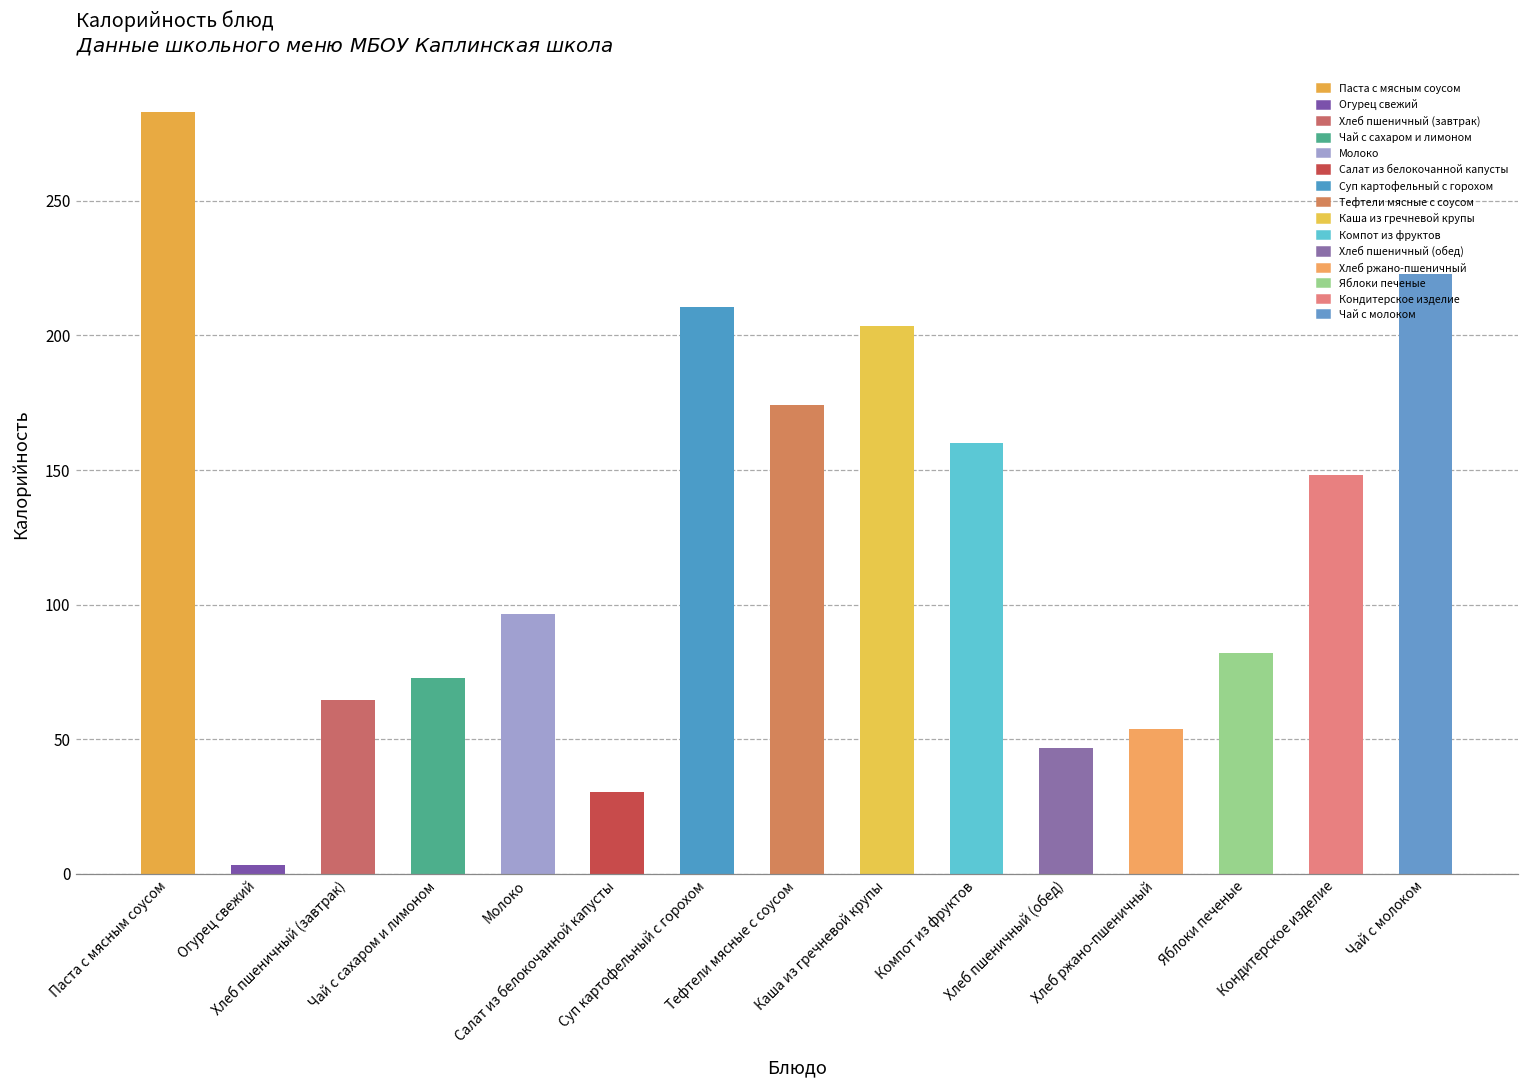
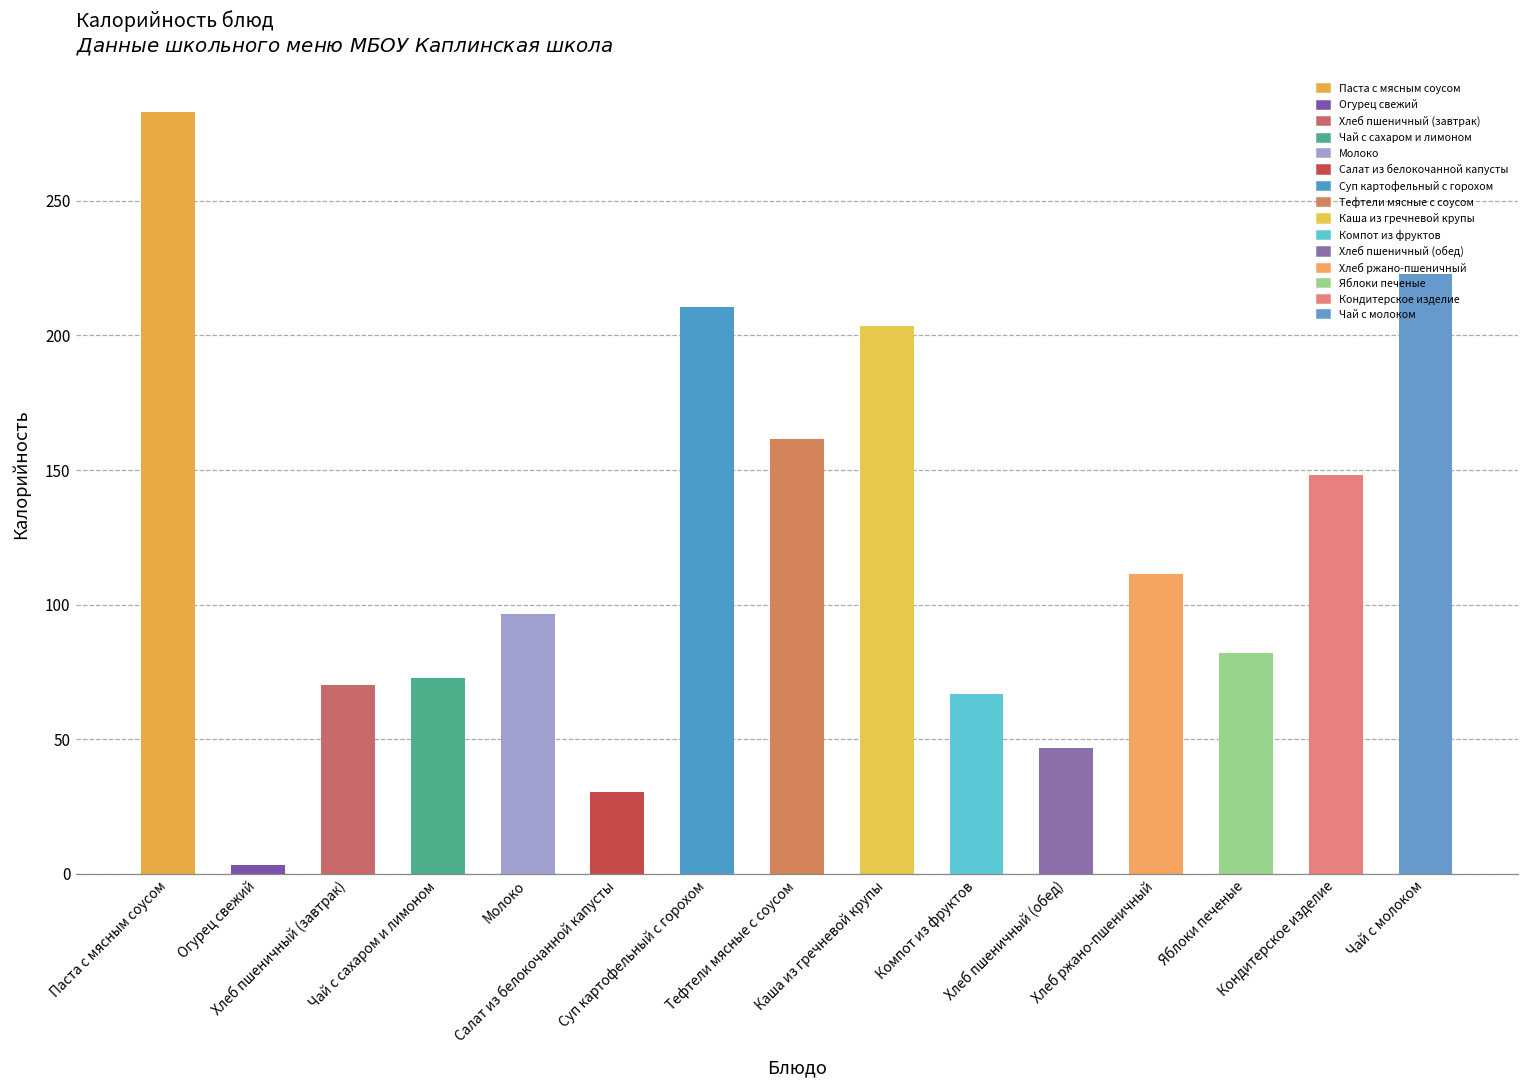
Хлеб пшеничный (завтрак): 65 -> 70
Тефтели мясные с соусом: 174 -> 162
Компот из фруктов: 160 -> 67
Хлеб ржано-пшеничный: 54 -> 112
